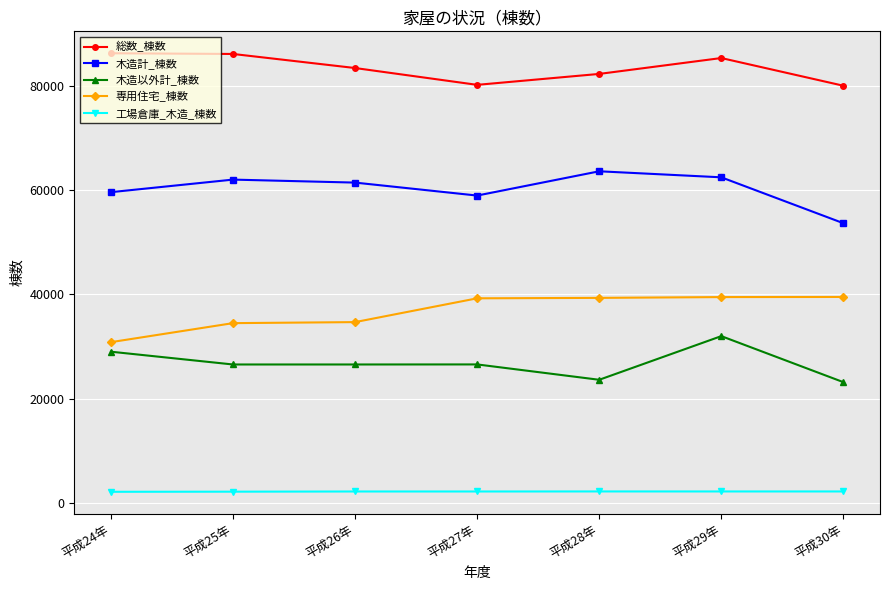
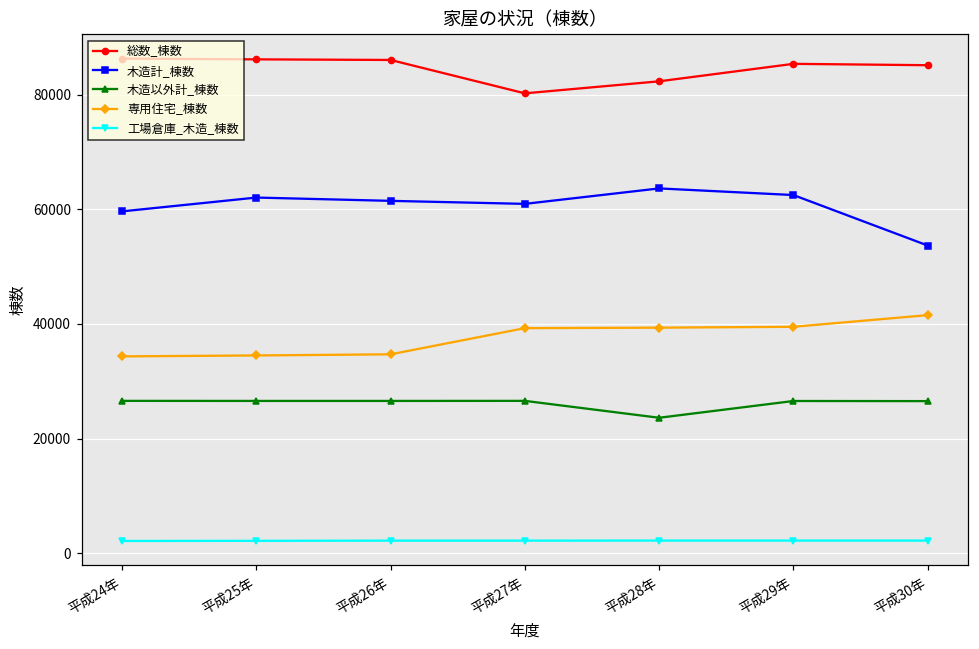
木造以外計_棟数, 平成24年: 29000 -> 27000
専用住宅_棟数, 平成24年: 31000 -> 34000
総数_棟数, 平成26年: 83000 -> 86000
木造計_棟数, 平成27年: 59000 -> 61000
木造以外計_棟数, 平成29年: 32000 -> 27000
総数_棟数, 平成30年: 80000 -> 85000
木造以外計_棟数, 平成30年: 23000 -> 27000
専用住宅_棟数, 平成30年: 40000 -> 42000
